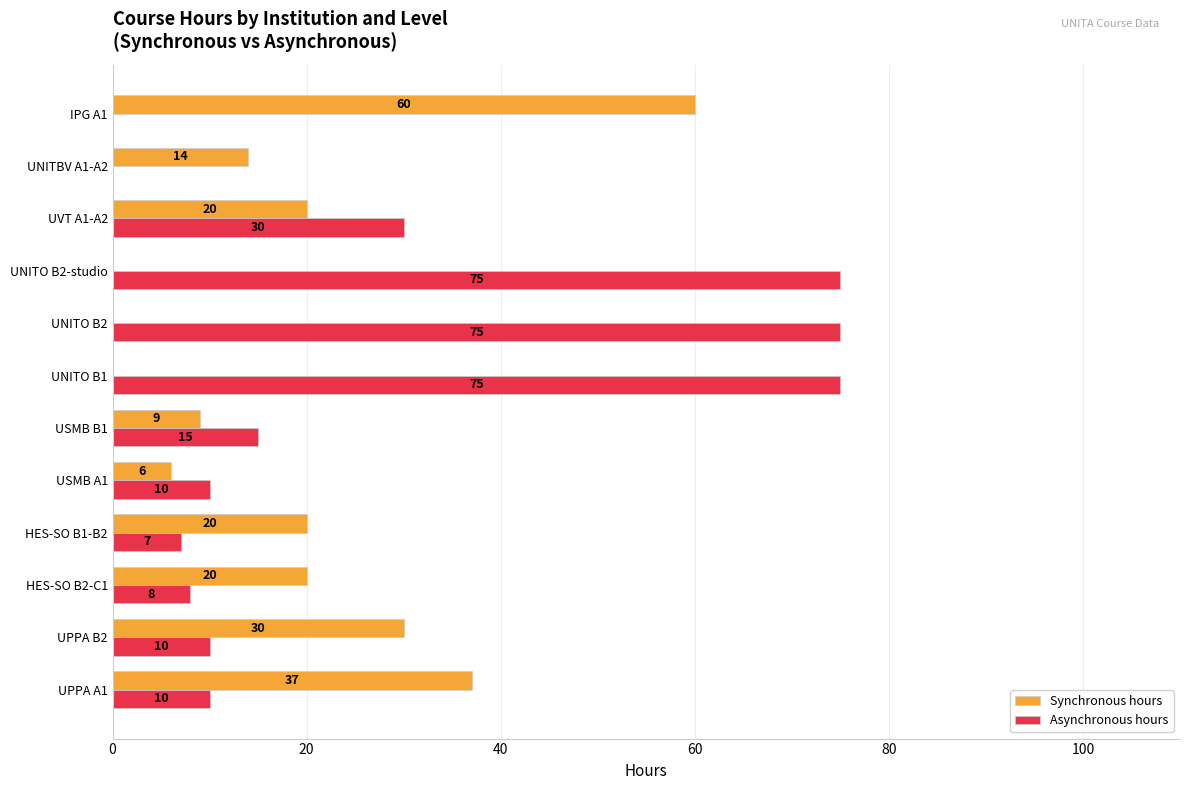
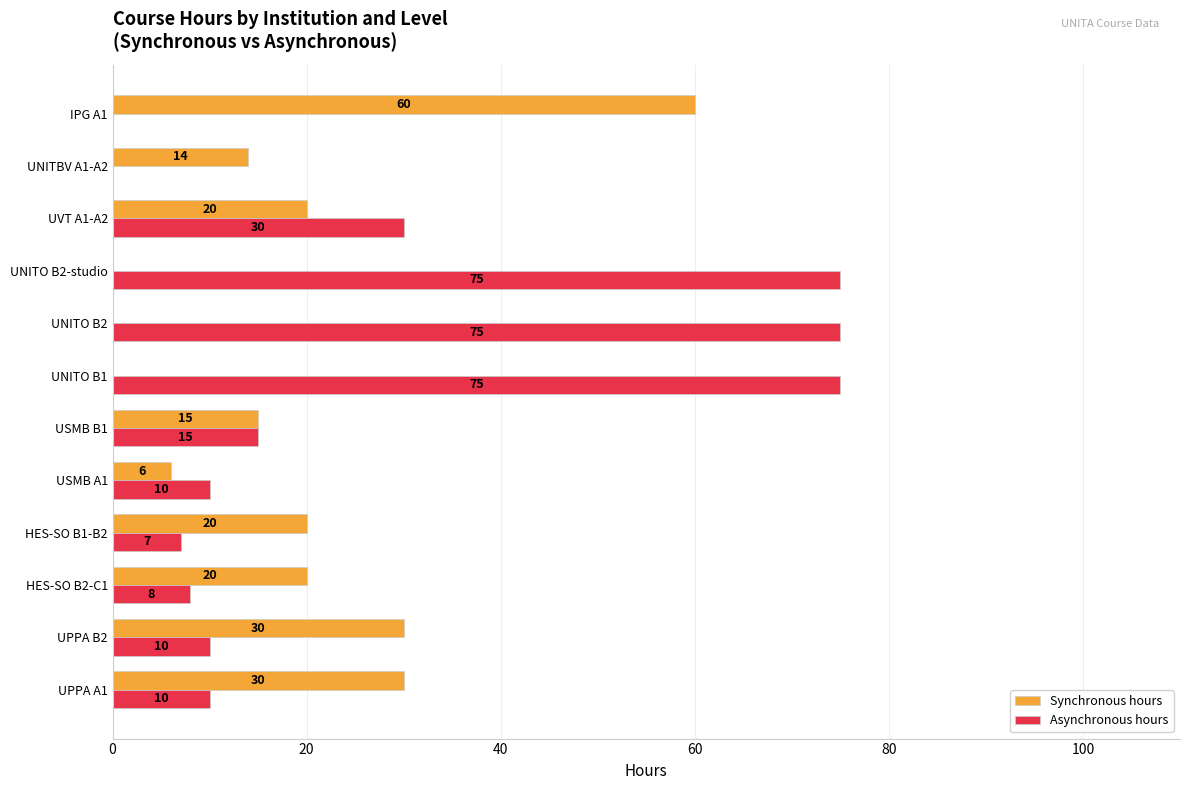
Synchronous hours, USMB B1: 9 -> 15
Synchronous hours, UPPA A1: 37 -> 30
